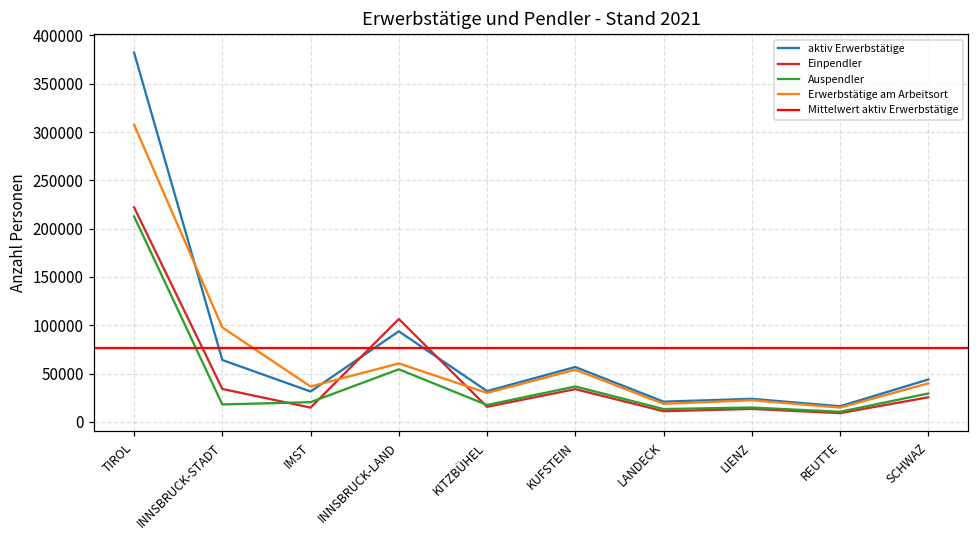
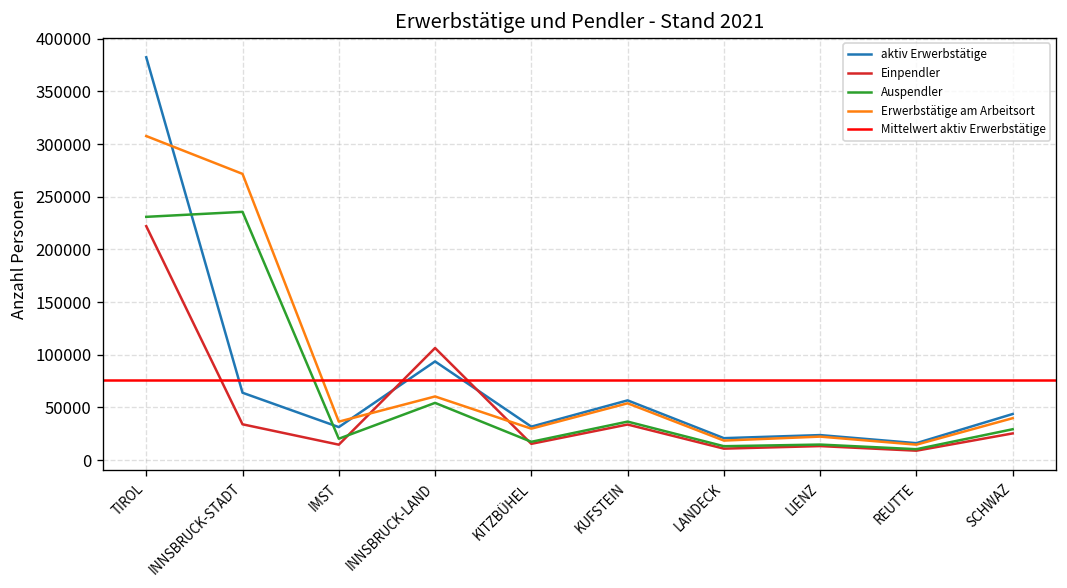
Auspendler, TIROL: 210000 -> 230000
Auspendler, INNSBRUCK-STADT: 20000 -> 240000
Erwerbstätige am Arbeitsort, INNSBRUCK-STADT: 100000 -> 270000
